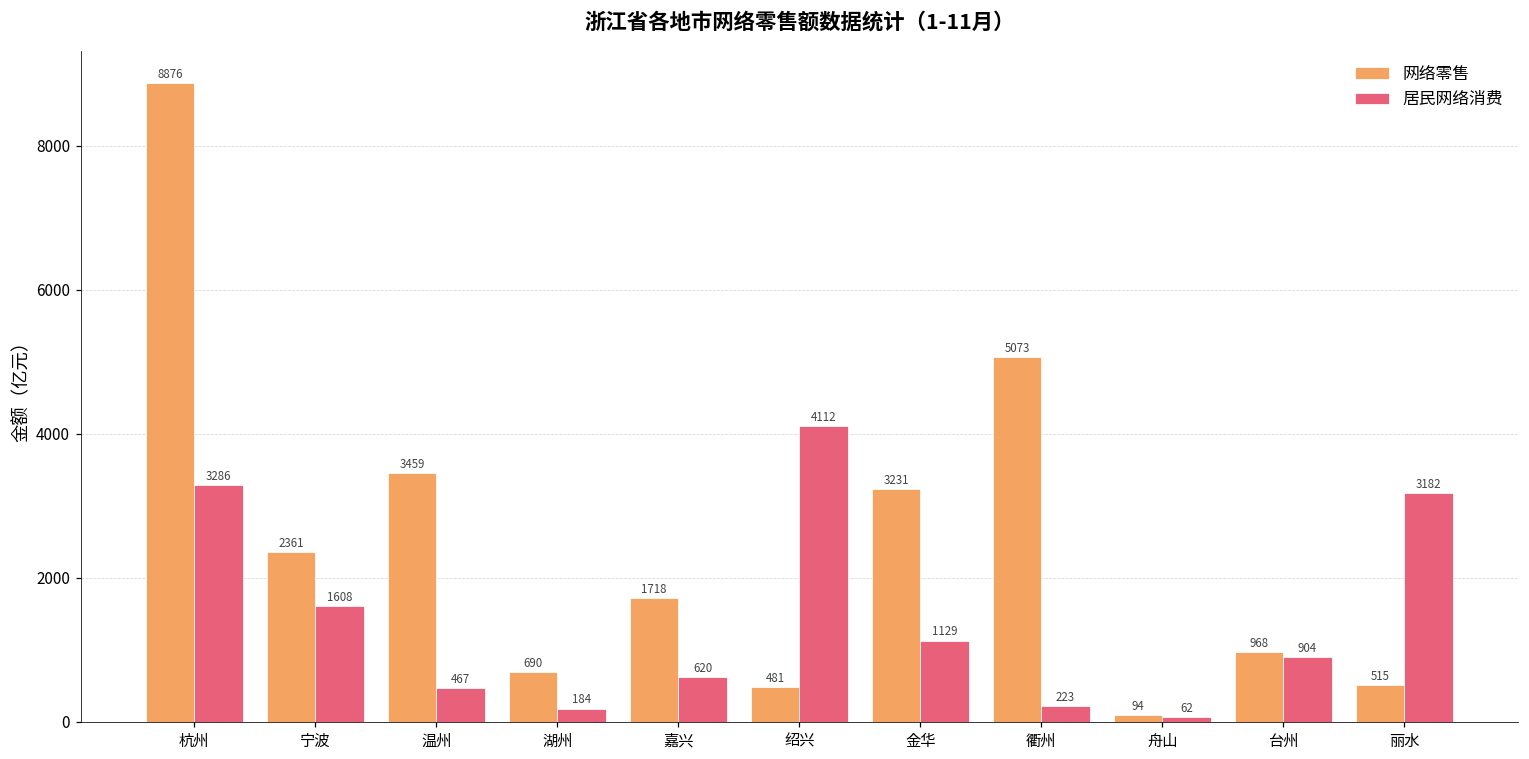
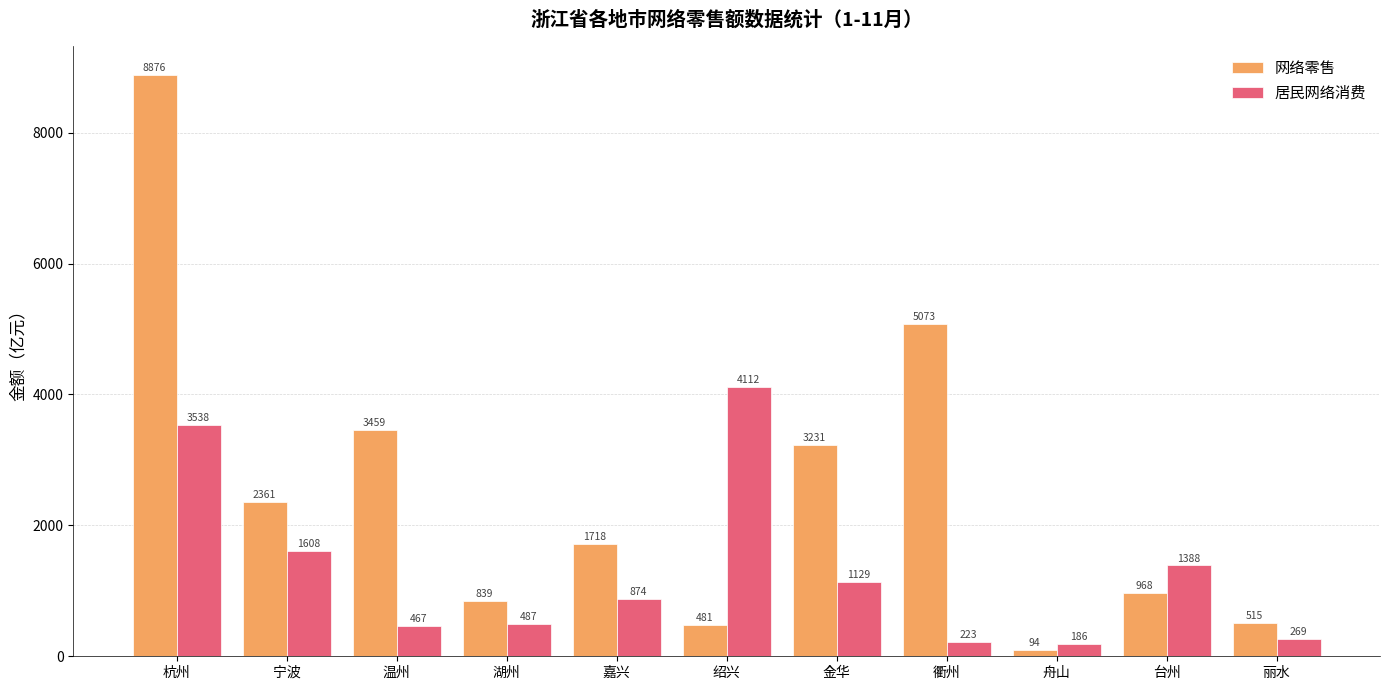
居民网络消费, 杭州: 3286 -> 3538
网络零售, 湖州: 690 -> 839
居民网络消费, 湖州: 184 -> 487
居民网络消费, 嘉兴: 620 -> 874
居民网络消费, 舟山: 62 -> 186
居民网络消费, 台州: 904 -> 1388
居民网络消费, 丽水: 3182 -> 269
